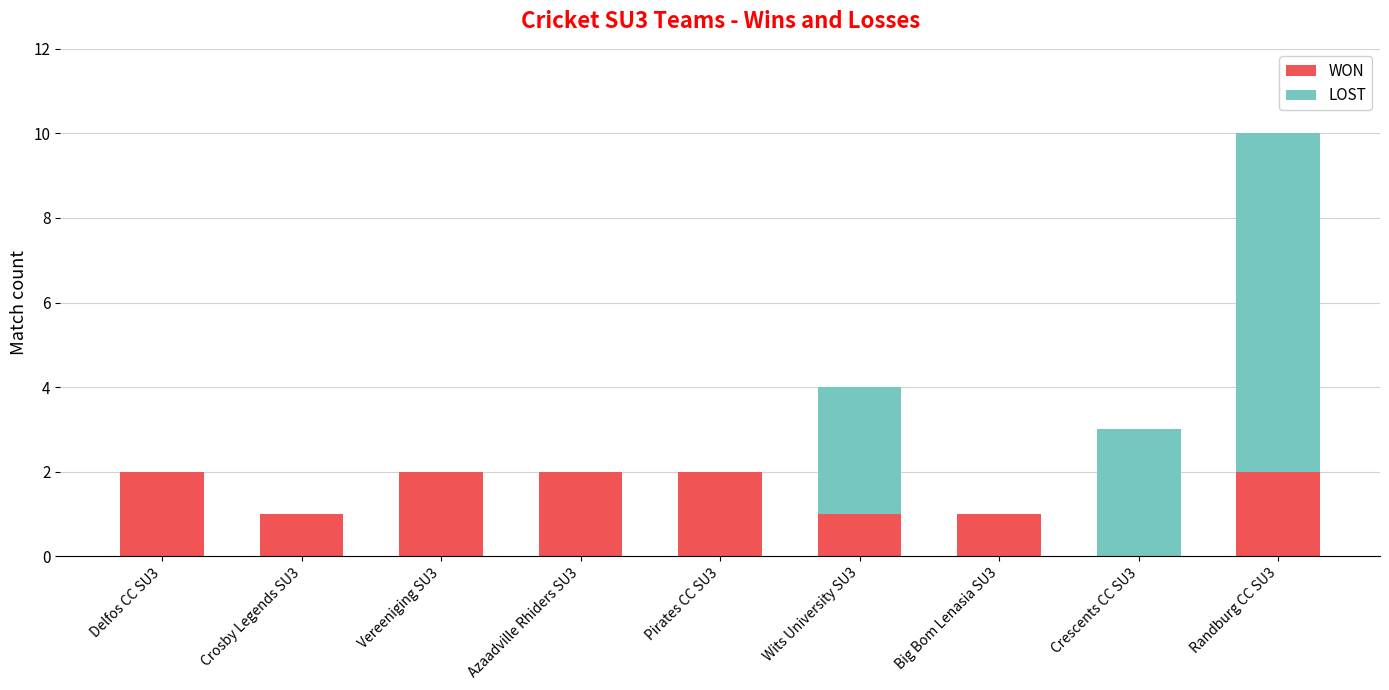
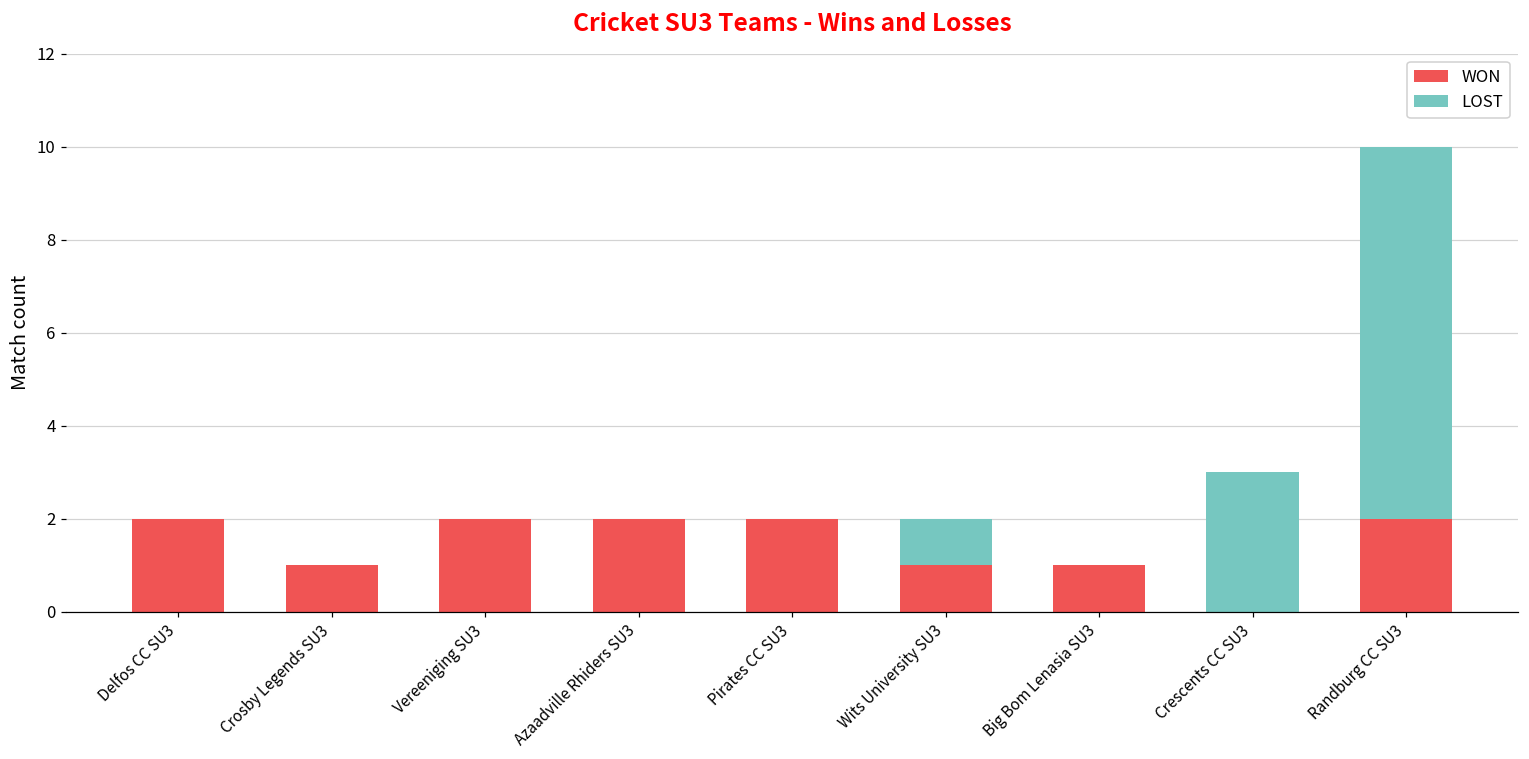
LOST, Wits University SU3: 3 -> 1
